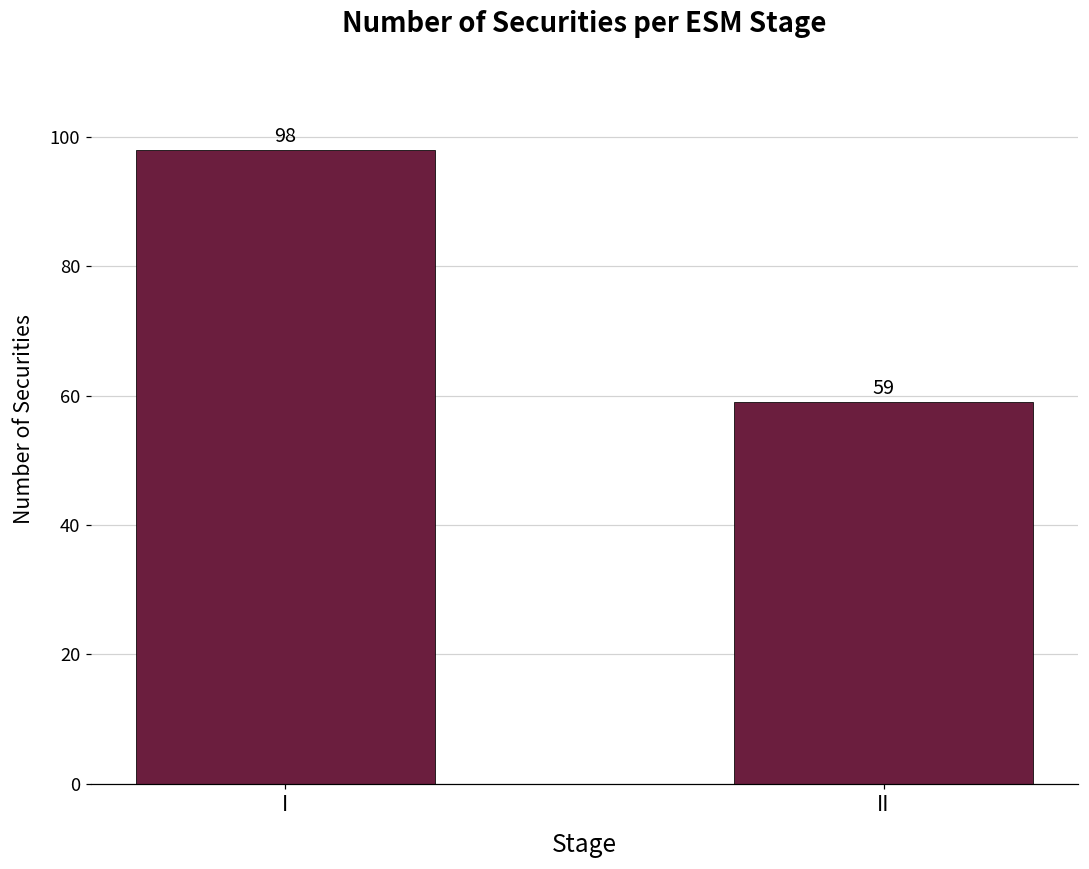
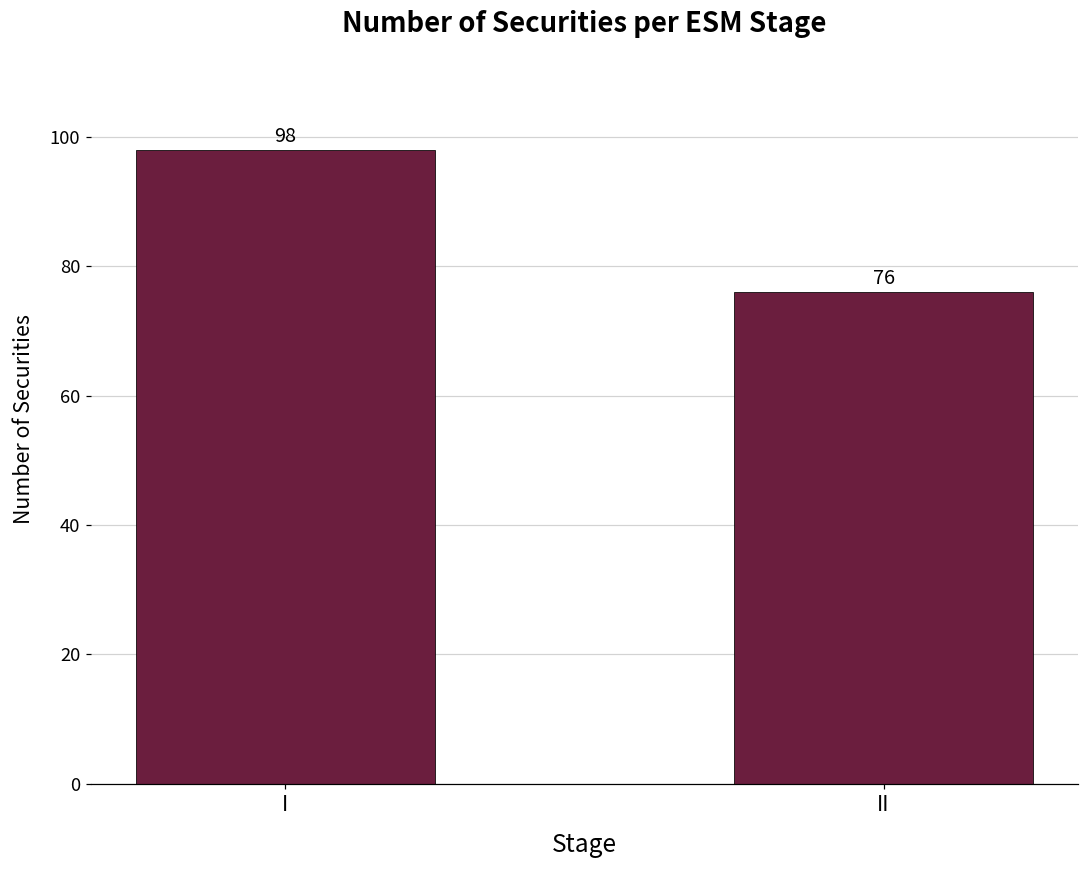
II: 59 -> 76
